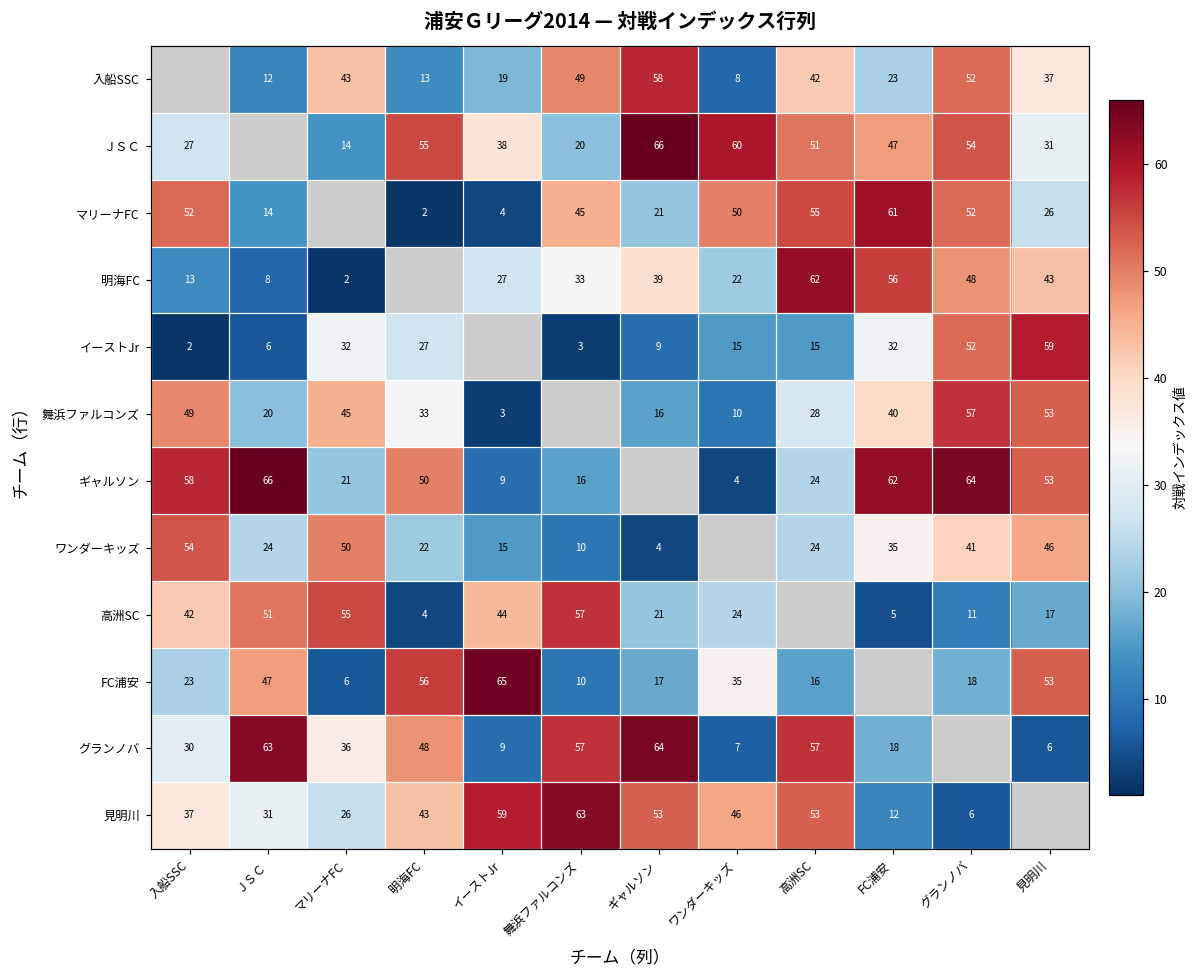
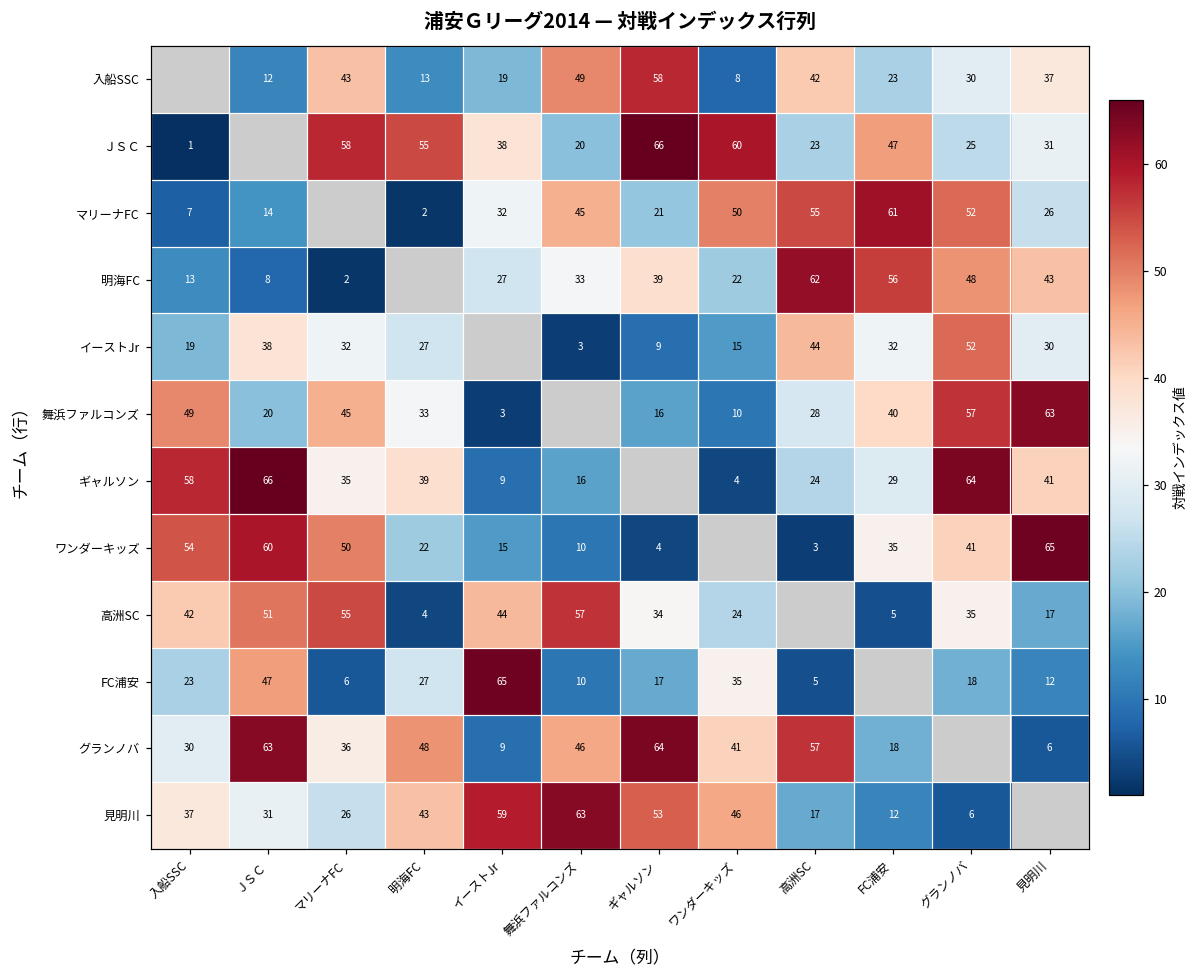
入船SSC, グランノバ: 52 -> 30
ＪＳＣ, 入船SSC: 27 -> 1
ＪＳＣ, マリーナFC: 14 -> 58
ＪＳＣ, 高洲SC: 51 -> 23
ＪＳＣ, グランノバ: 54 -> 25
マリーナFC, 入船SSC: 52 -> 7
マリーナFC, イーストJr: 4 -> 32
イーストJr, 入船SSC: 2 -> 19
イーストJr, ＪＳＣ: 6 -> 38
イーストJr, 高洲SC: 15 -> 44
イーストJr, 見明川: 59 -> 30
舞浜ファルコンズ, 見明川: 53 -> 63
ギャルソン, マリーナFC: 21 -> 35
ギャルソン, 明海FC: 50 -> 39
ギャルソン, FC浦安: 62 -> 29
ギャルソン, 見明川: 53 -> 41
ワンダーキッズ, ＪＳＣ: 24 -> 60
ワンダーキッズ, 高洲SC: 24 -> 3
ワンダーキッズ, 見明川: 46 -> 65
高洲SC, ギャルソン: 21 -> 34
高洲SC, グランノバ: 11 -> 35
FC浦安, 明海FC: 56 -> 27
FC浦安, 高洲SC: 16 -> 5
FC浦安, 見明川: 53 -> 12
グランノバ, 舞浜ファルコンズ: 57 -> 46
グランノバ, ワンダーキッズ: 7 -> 41
見明川, 高洲SC: 53 -> 17
